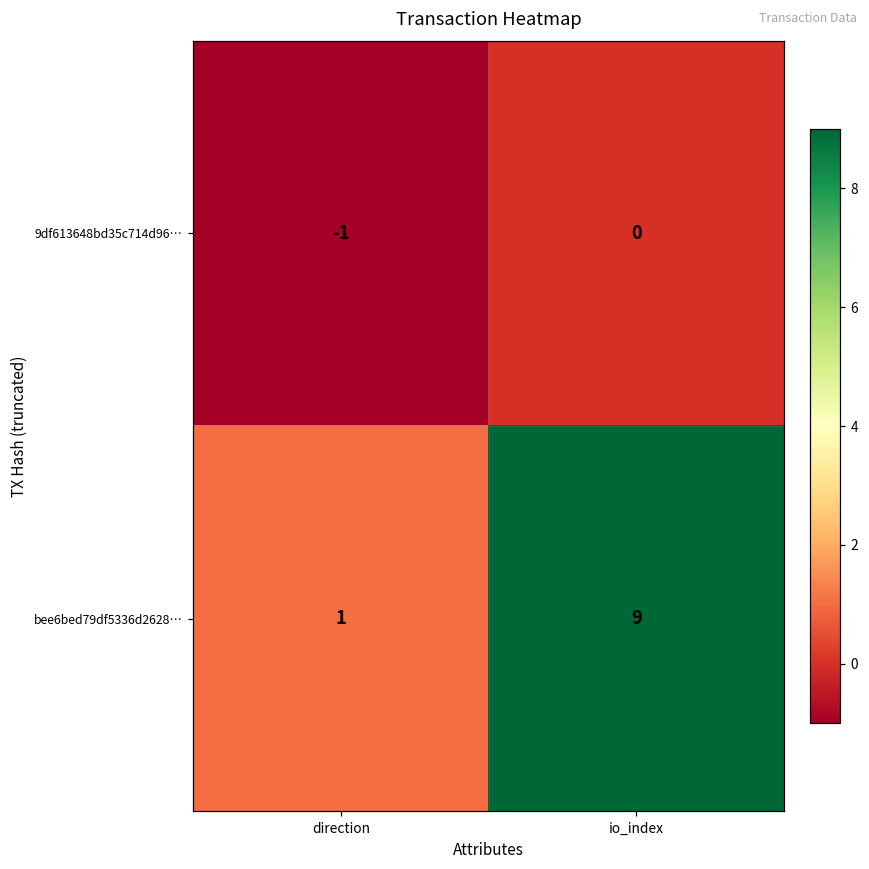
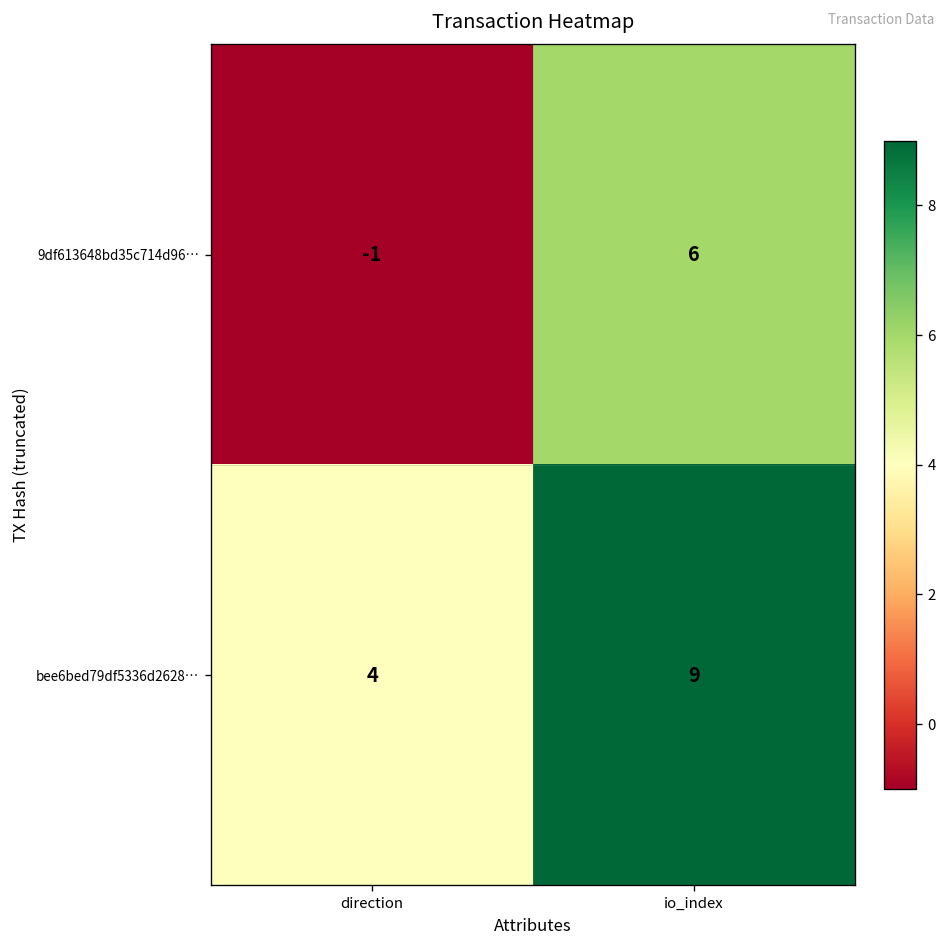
9df613648bd35c714d96…, io_index: 0 -> 6
bee6bed79df5336d2628…, direction: 1 -> 4
